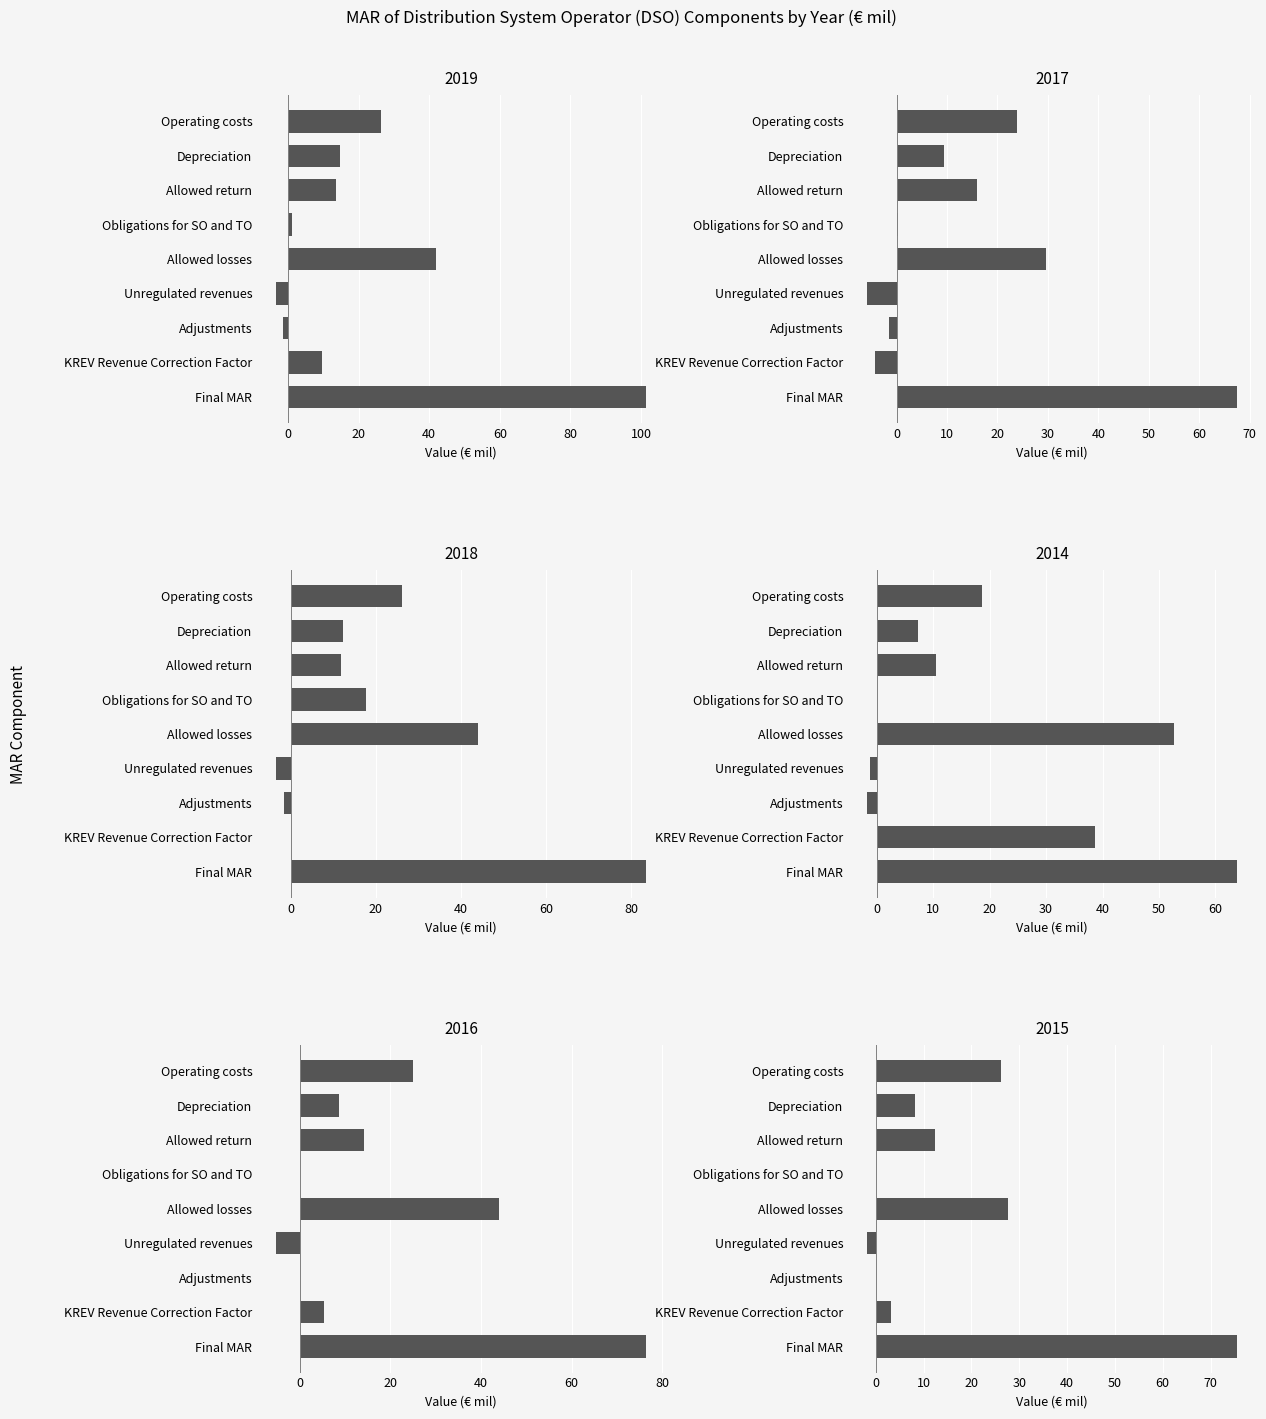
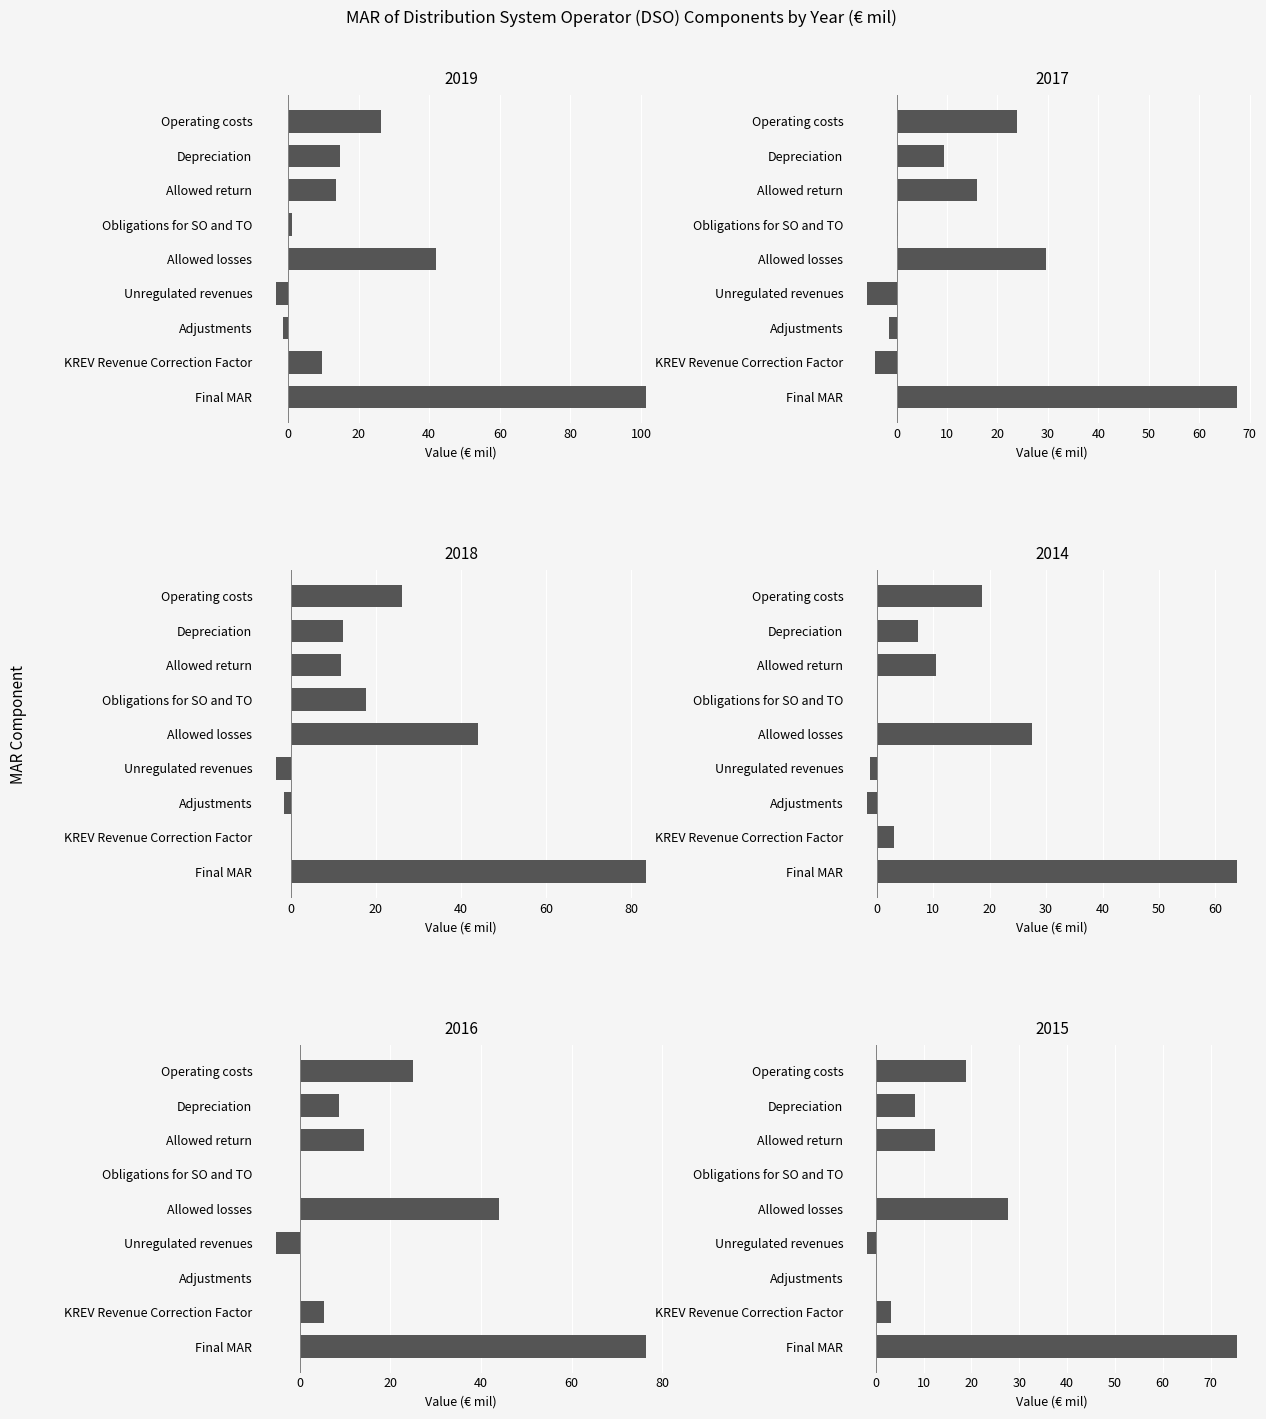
2014, Allowed losses: 53 -> 28
2014, KREV Revenue Correction Factor: 39 -> 3
2015, Operating costs: 26 -> 19
